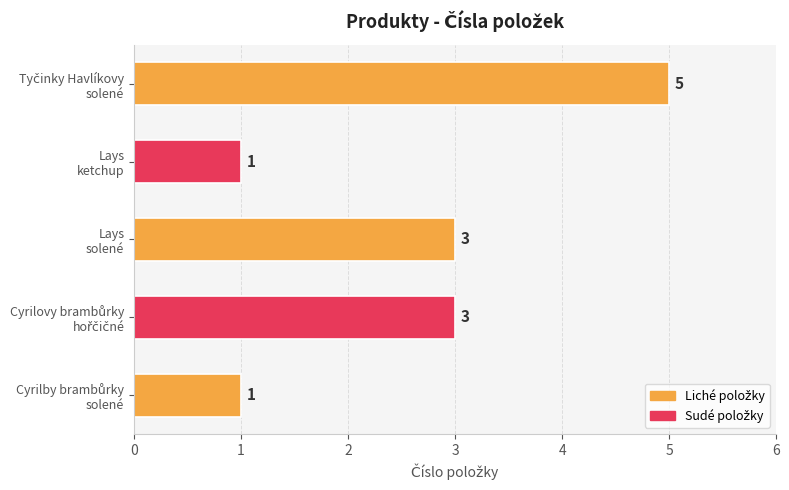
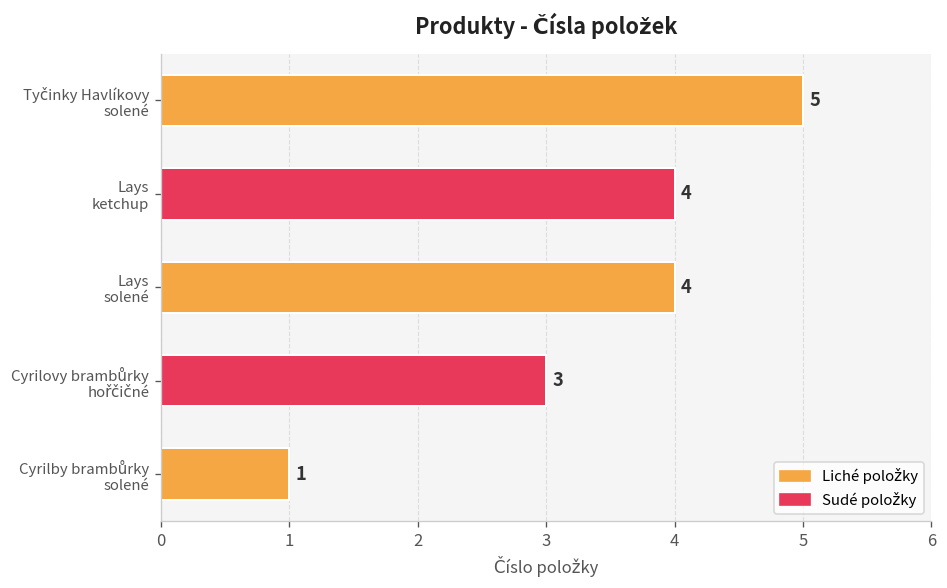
Lays ketchup: 1 -> 4
Lays solené: 3 -> 4
